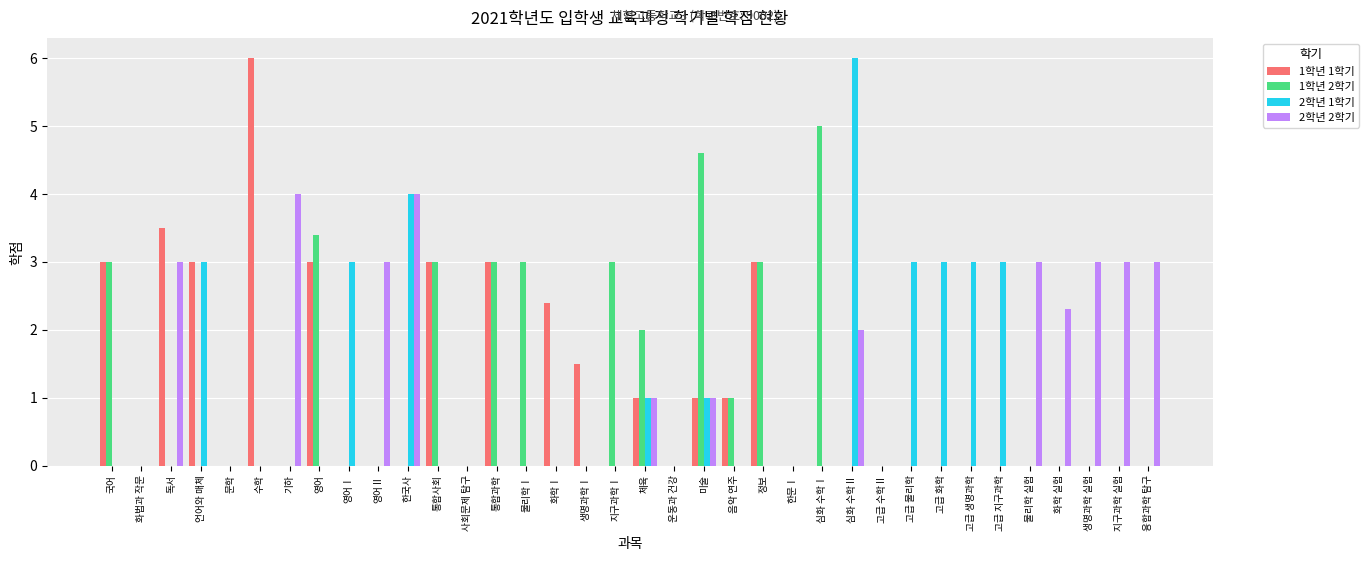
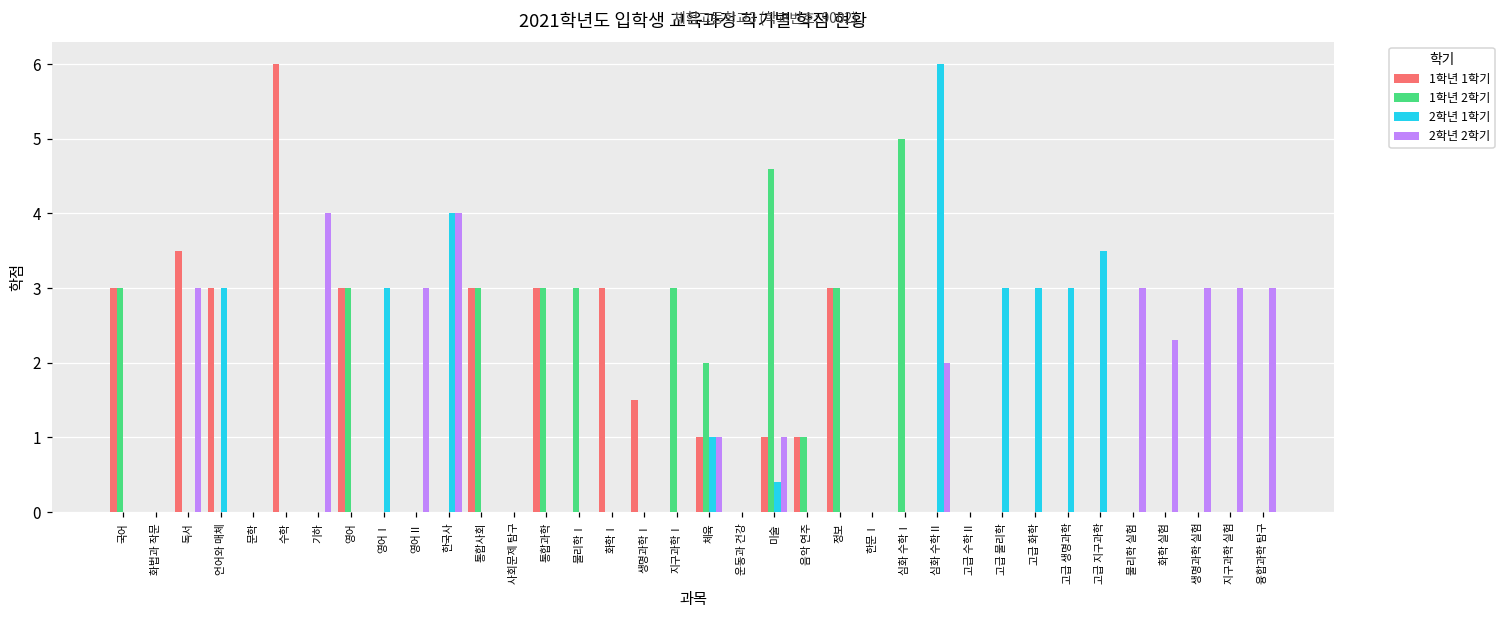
1학년 2학기, 영어: 3.4 -> 3.0
1학년 1학기, 화학Ⅰ: 2.4 -> 3.0
2학년 1학기, 미술: 1.0 -> 0.4
2학년 1학기, 고급 지구과학: 3.0 -> 3.5
